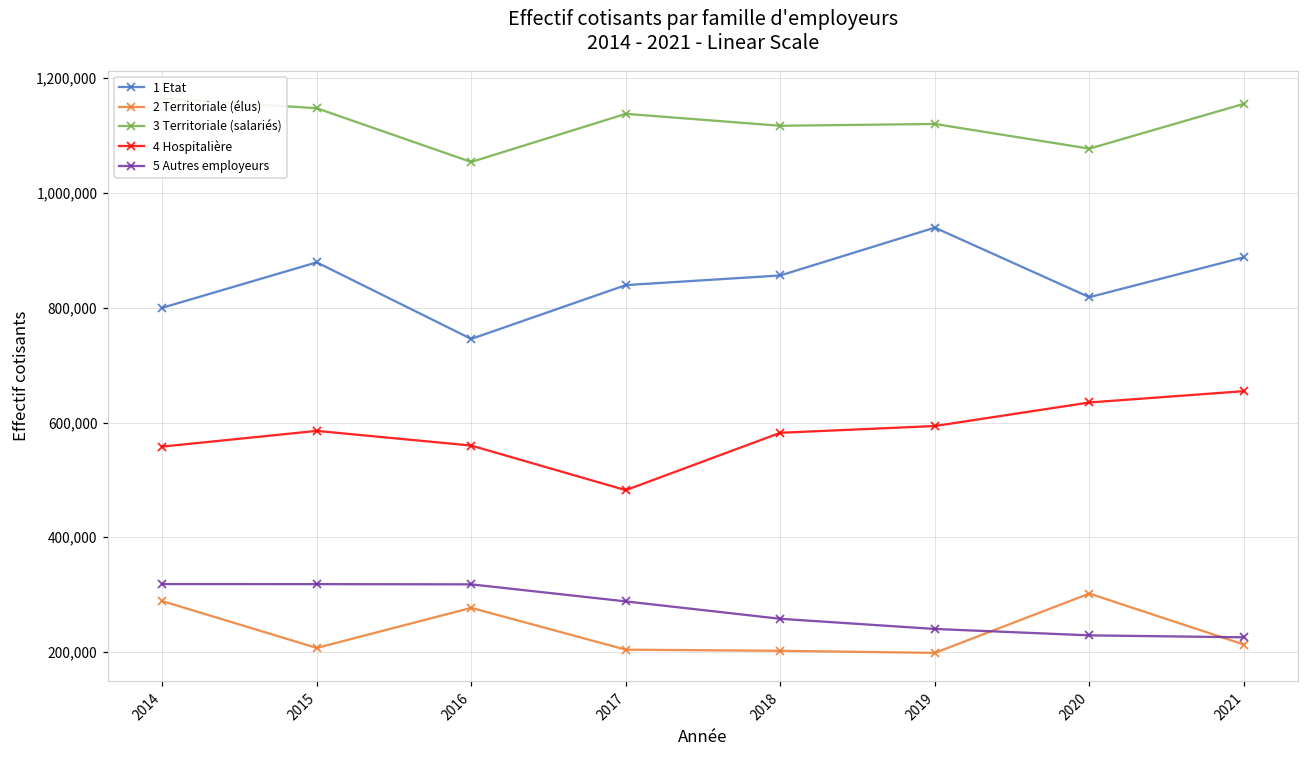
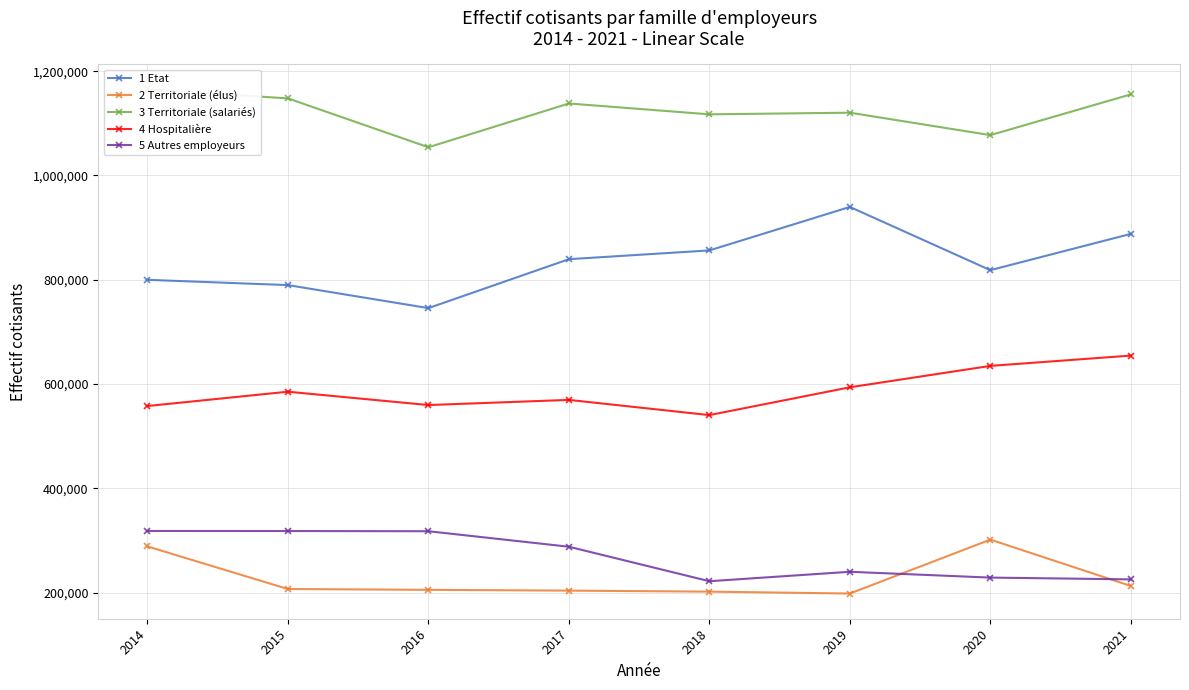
1 Etat, 2015: 880,000 -> 790,000
2 Territoriale (élus), 2016: 280,000 -> 210,000
4 Hospitalière, 2017: 480,000 -> 570,000
4 Hospitalière, 2018: 580,000 -> 540,000
5 Autres employeurs, 2018: 260,000 -> 220,000
